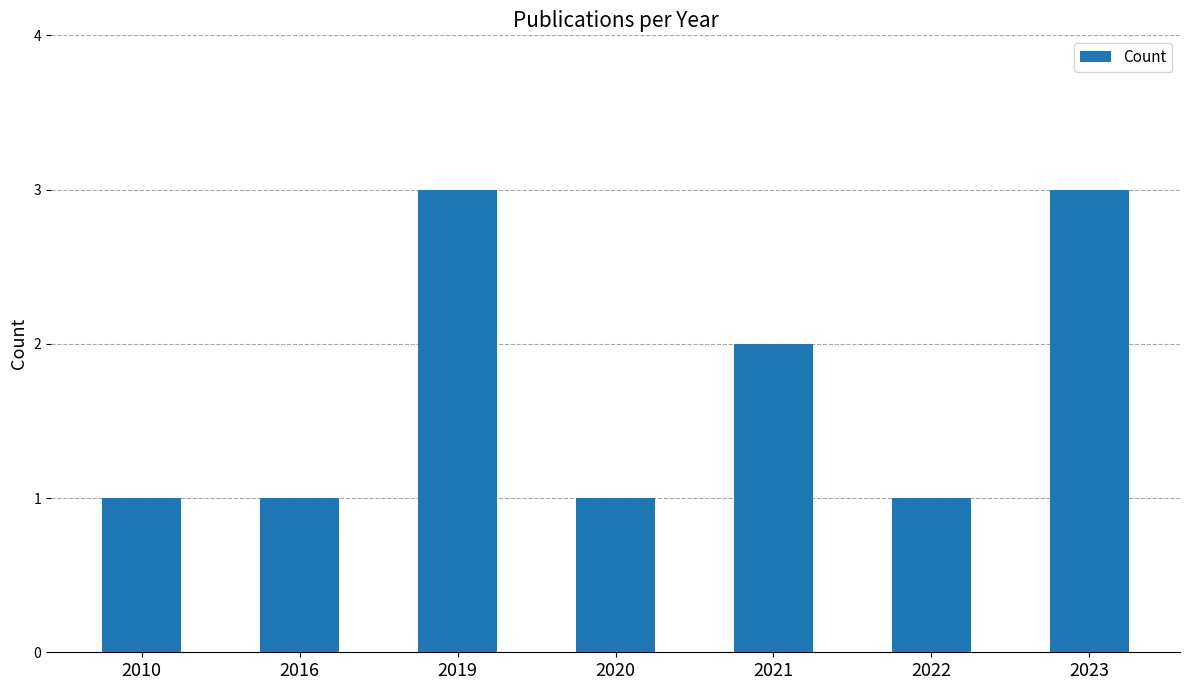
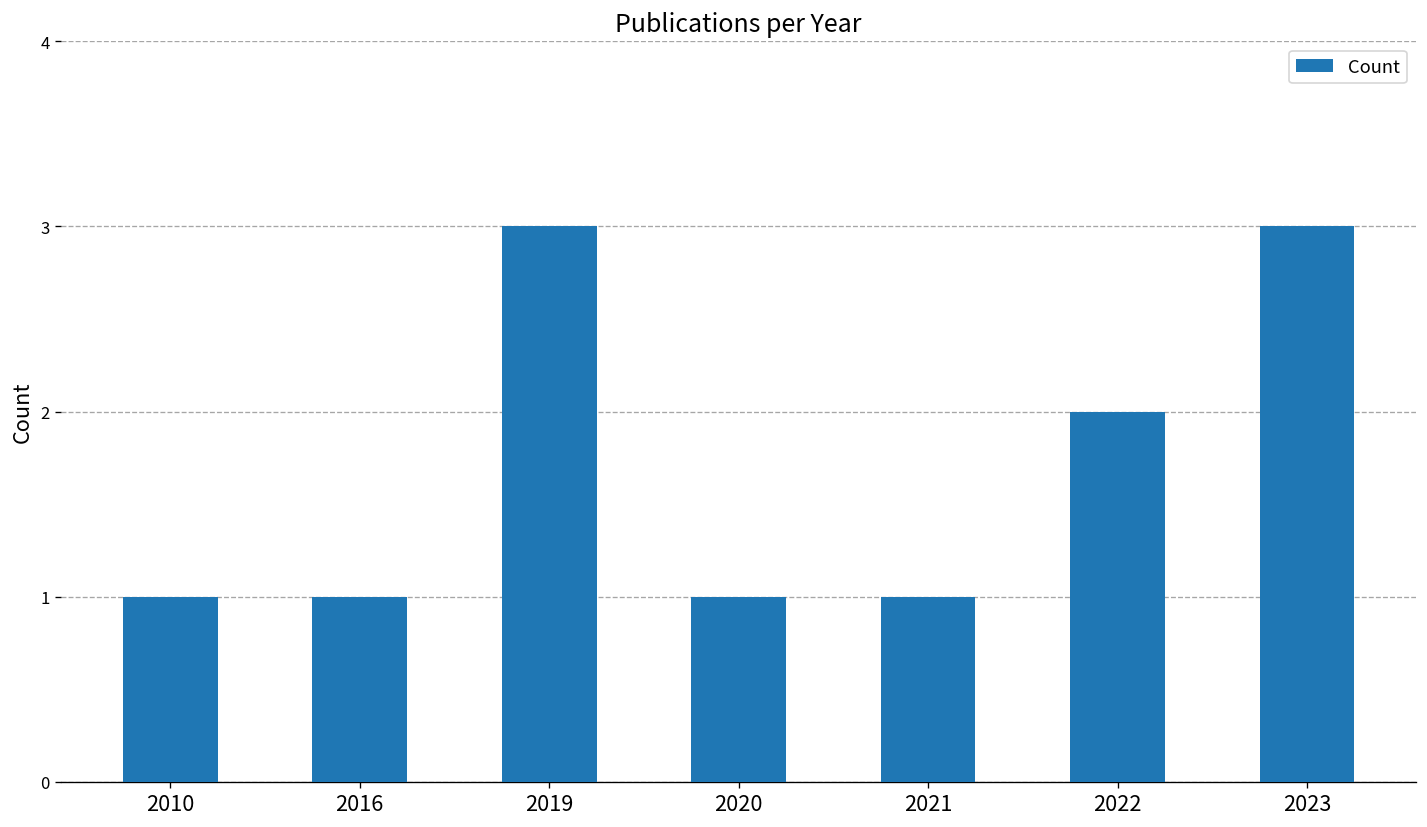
2021: 2 -> 1
2022: 1 -> 2
